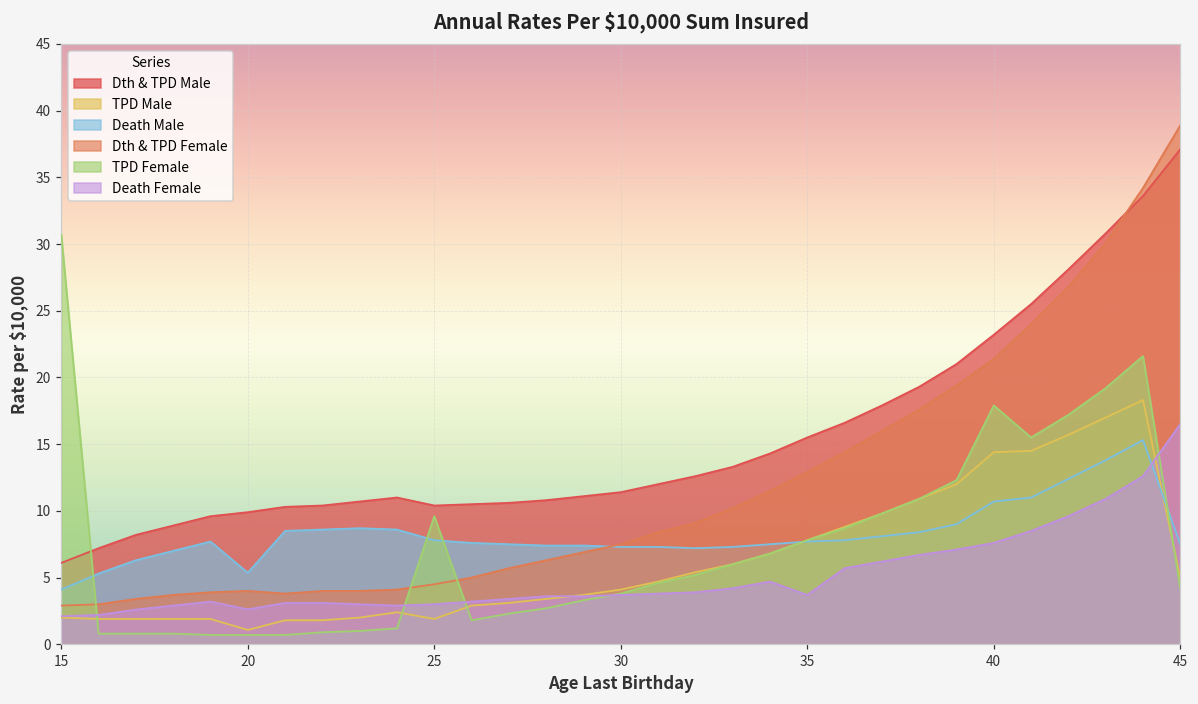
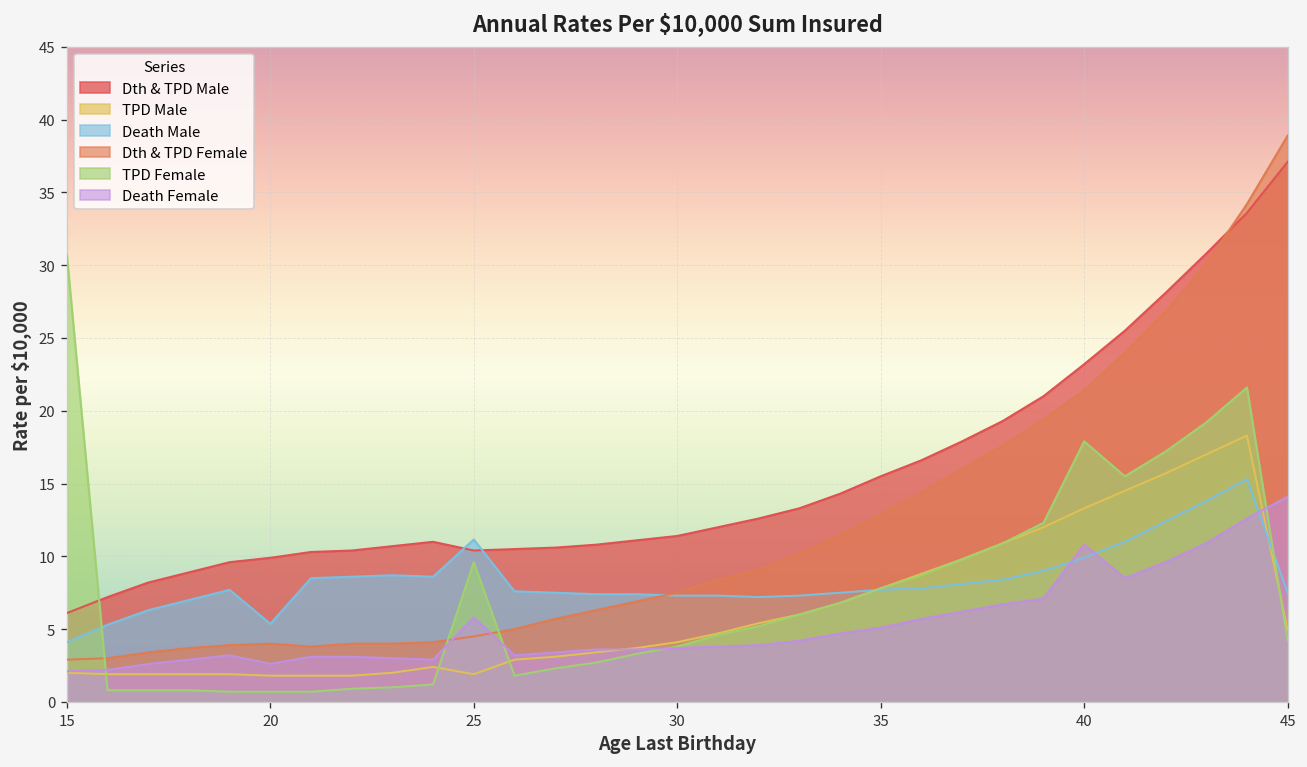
TPD Male, 20: 1.1 -> 1.8
Death Male, 25: 7.8 -> 11.2
Death Female, 25: 3.0 -> 5.8
Death Female, 35: 3.7 -> 5.1
TPD Male, 40: 14.4 -> 13.3
Death Male, 40: 10.7 -> 9.9
Death Female, 40: 7.6 -> 10.8
Death Female, 45: 16.5 -> 14.1
